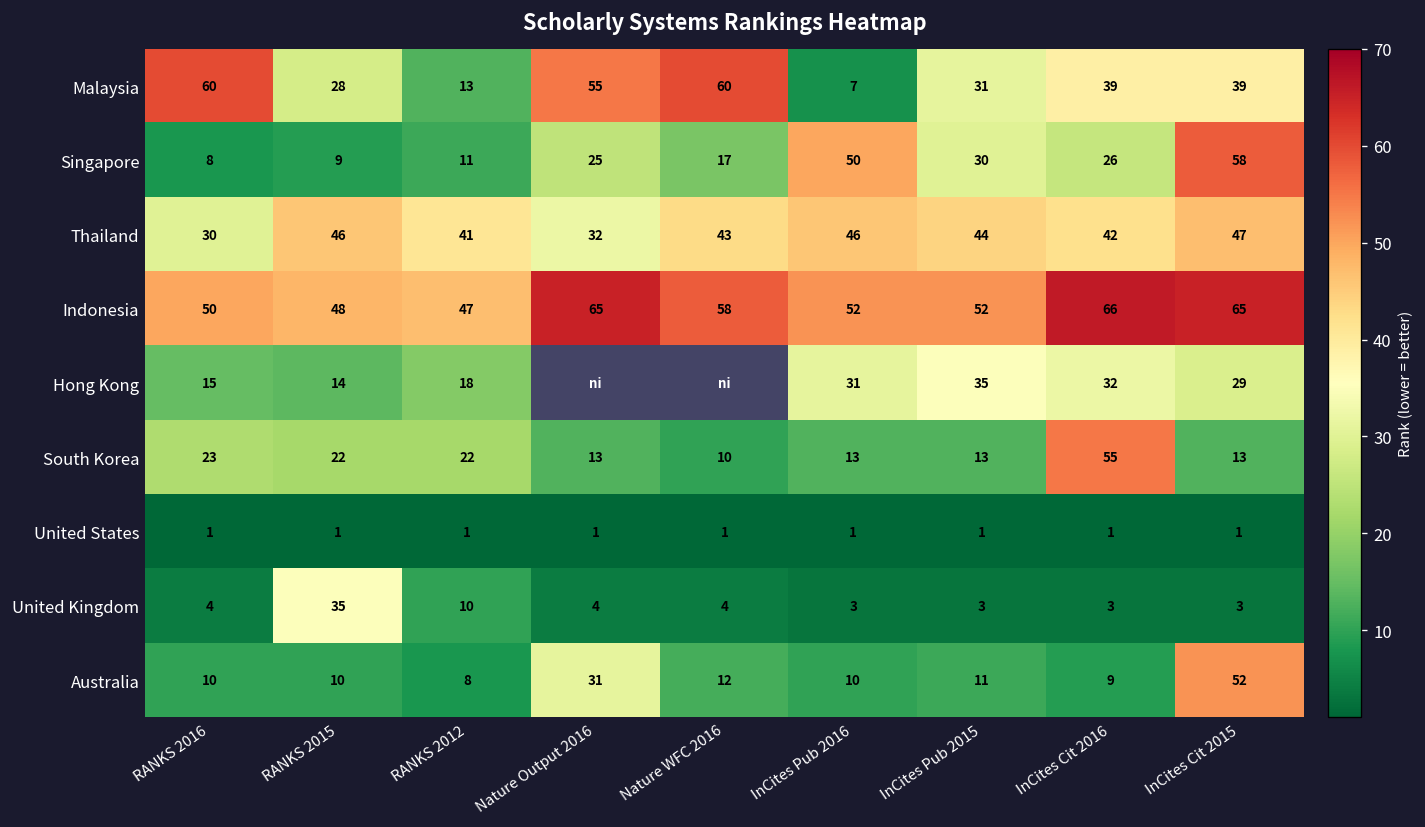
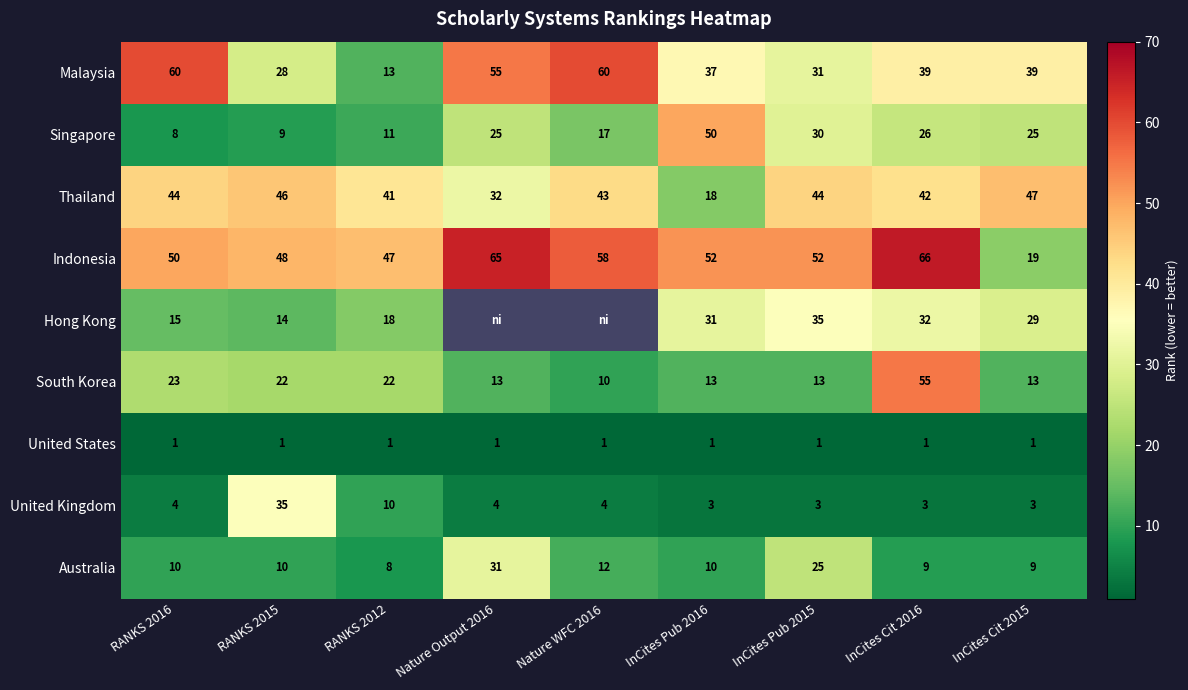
Malaysia, InCites Pub 2016: 7 -> 37
Singapore, InCites Cit 2015: 58 -> 25
Thailand, RANKS 2016: 30 -> 44
Thailand, InCites Pub 2016: 46 -> 18
Indonesia, InCites Cit 2015: 65 -> 19
Australia, InCites Pub 2015: 11 -> 25
Australia, InCites Cit 2015: 52 -> 9
